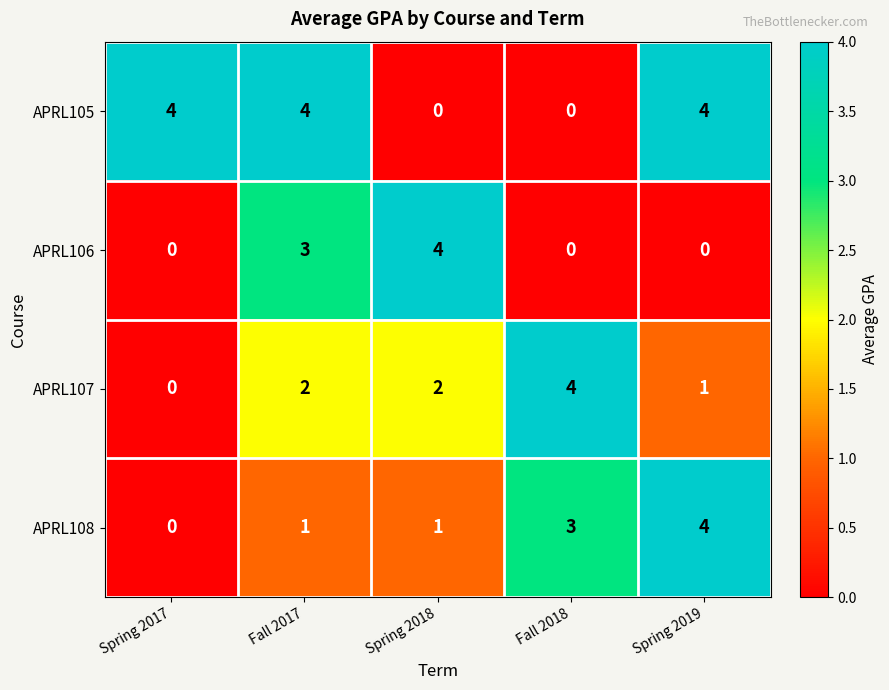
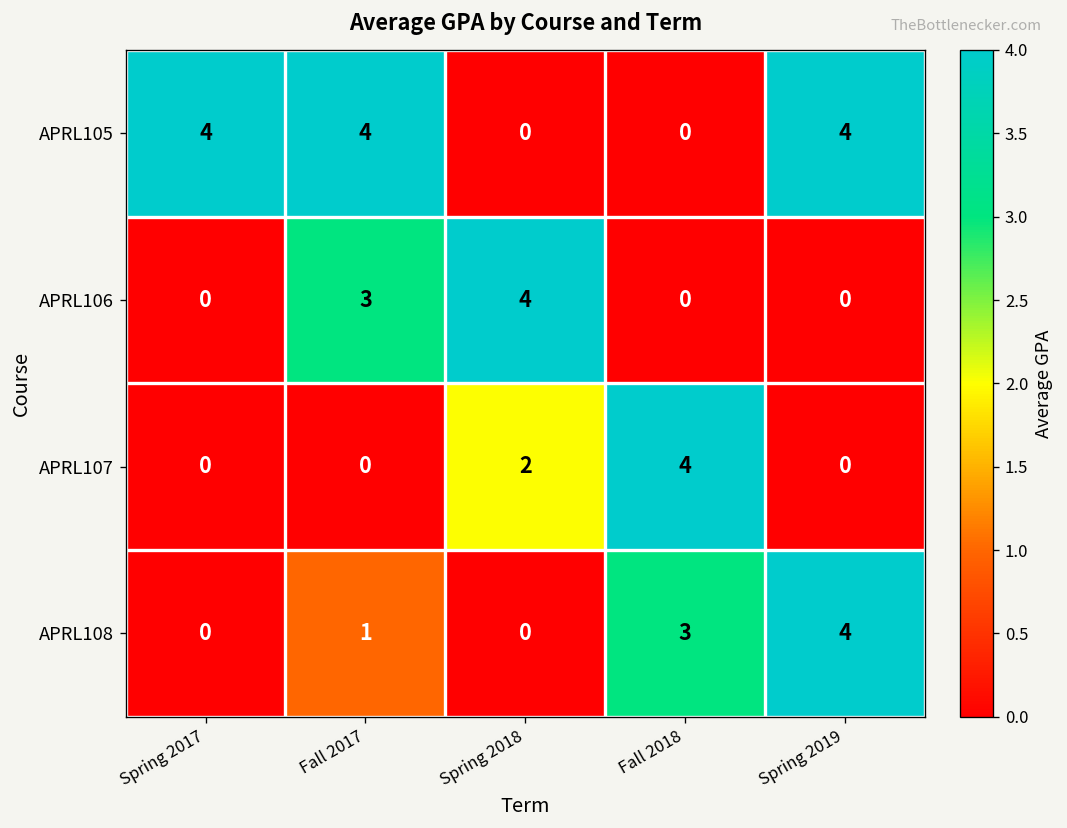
APRL107, Fall 2017: 2 -> 0
APRL107, Spring 2019: 1 -> 0
APRL108, Spring 2018: 1 -> 0
